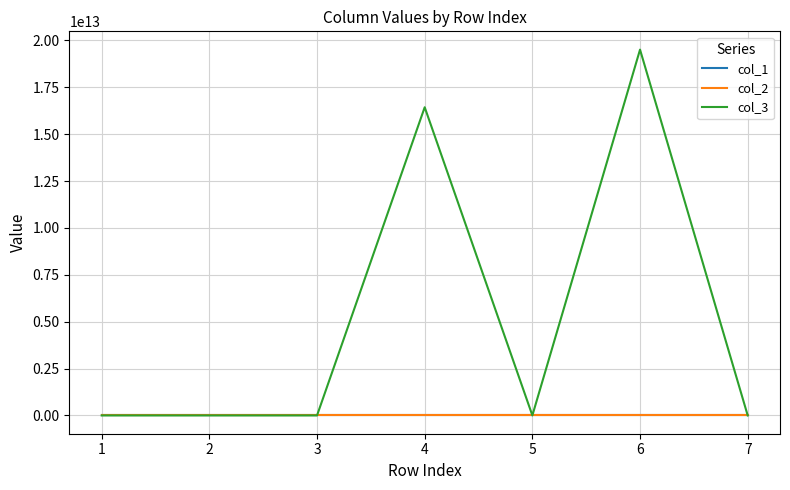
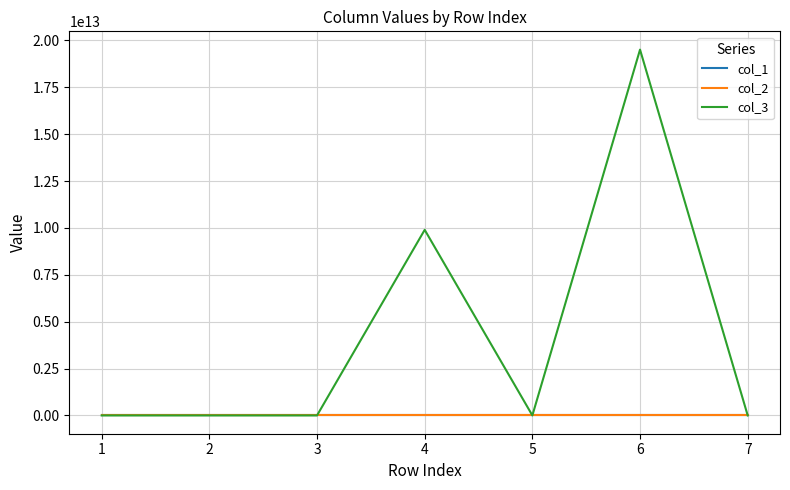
col_3, 4: 16400000000000 -> 9900000000000
